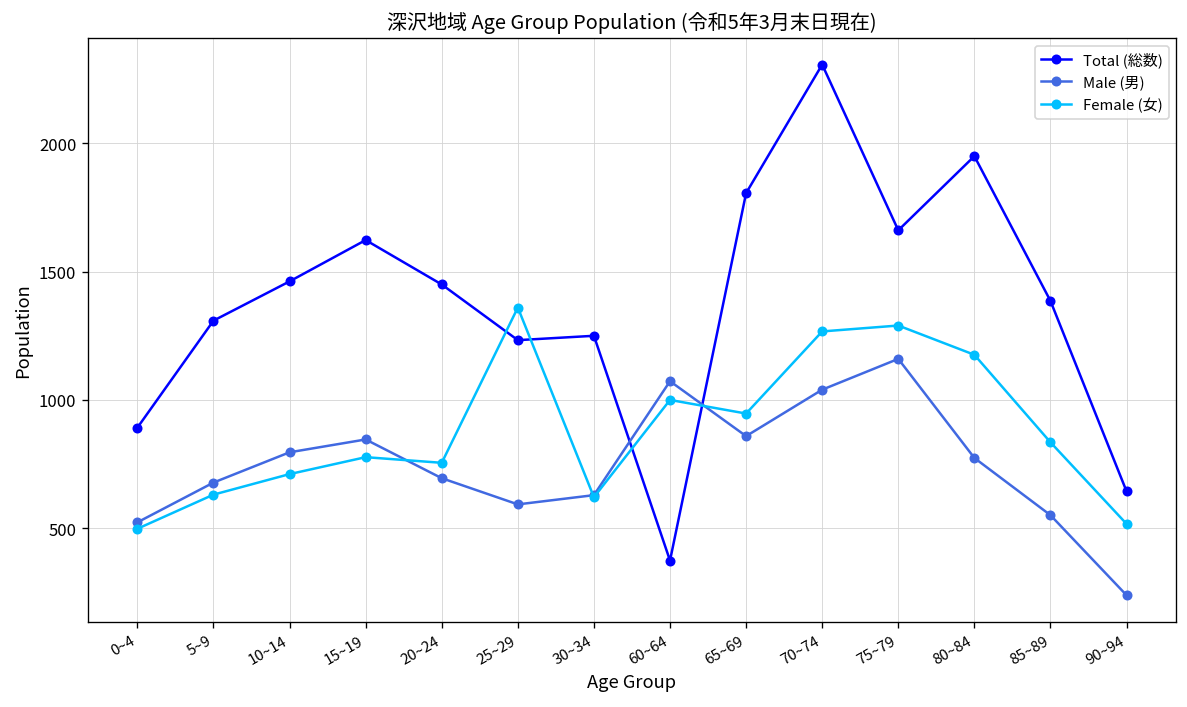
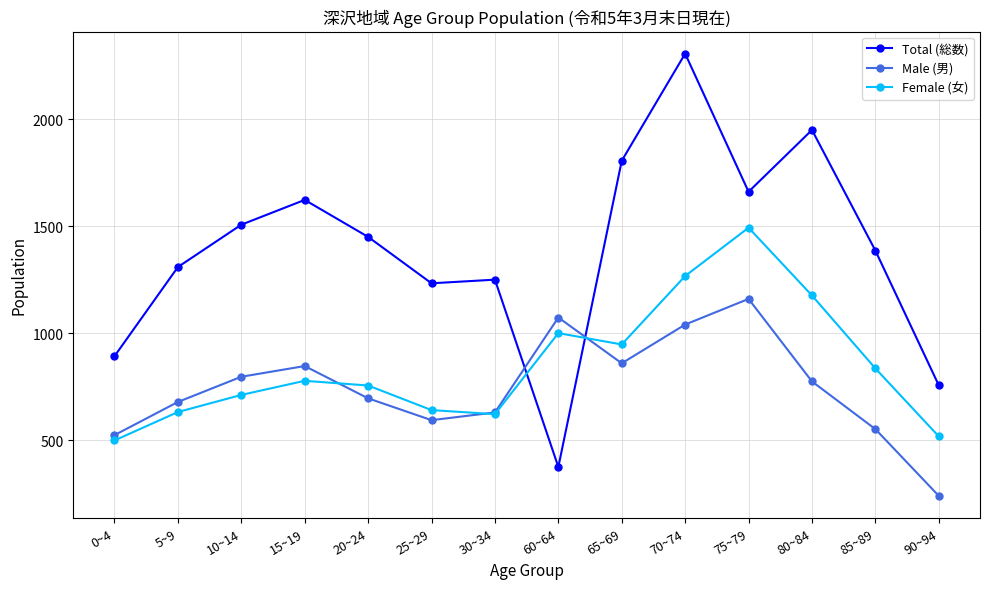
Total (総数), 10~14: 1460 -> 1510
Female (女), 25~29: 1360 -> 640
Female (女), 75~79: 1290 -> 1490
Total (総数), 90~94: 640 -> 760
